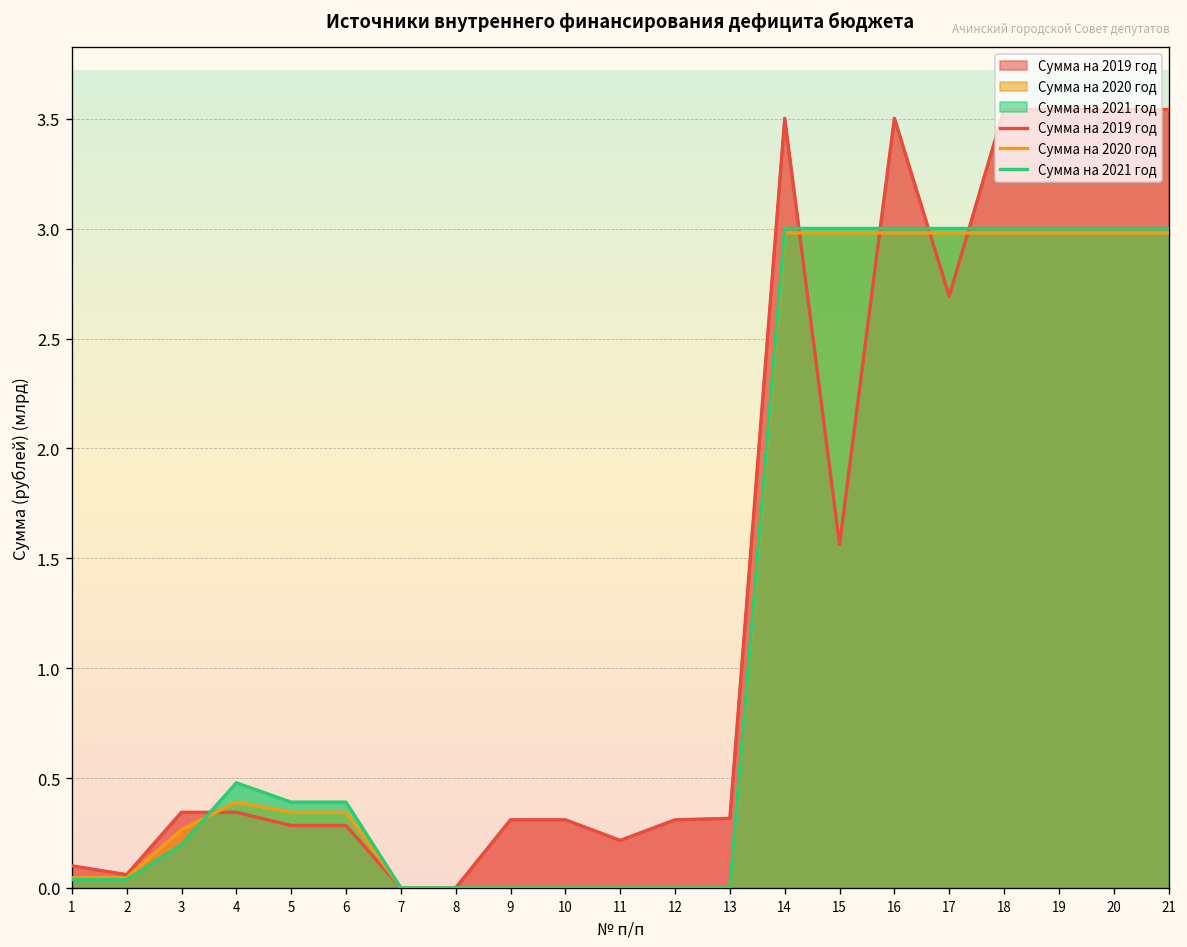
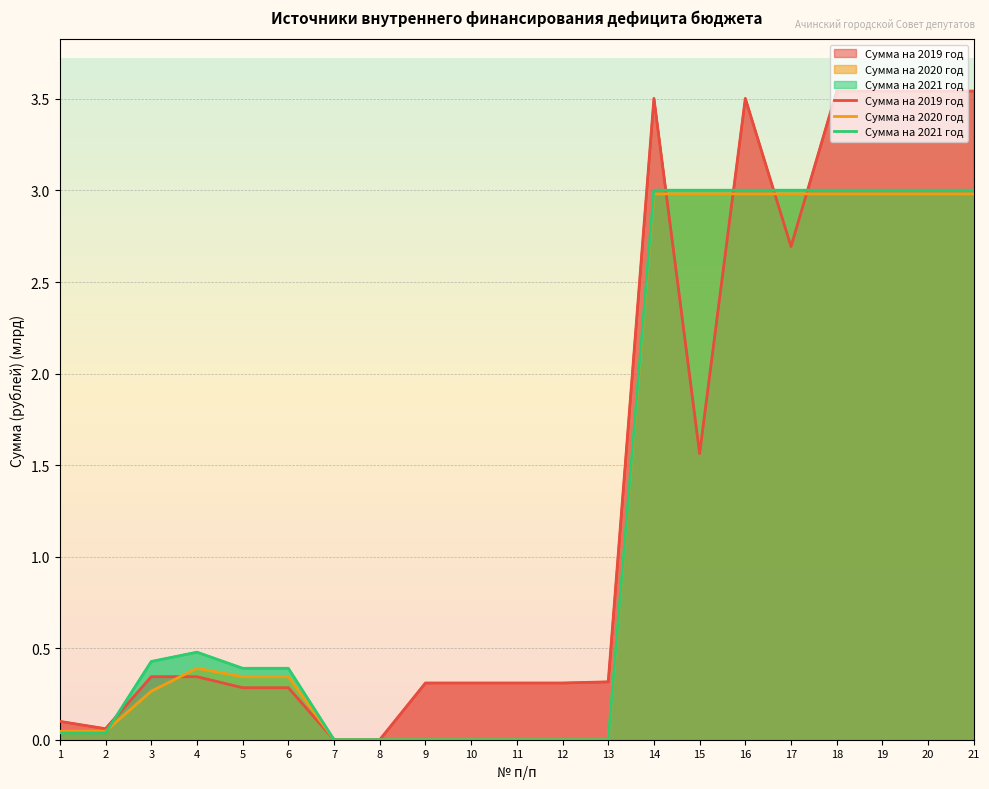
Сумма на 2021 год, 3: 0.20 -> 0.43
Сумма на 2019 год, 11: 0.22 -> 0.31
